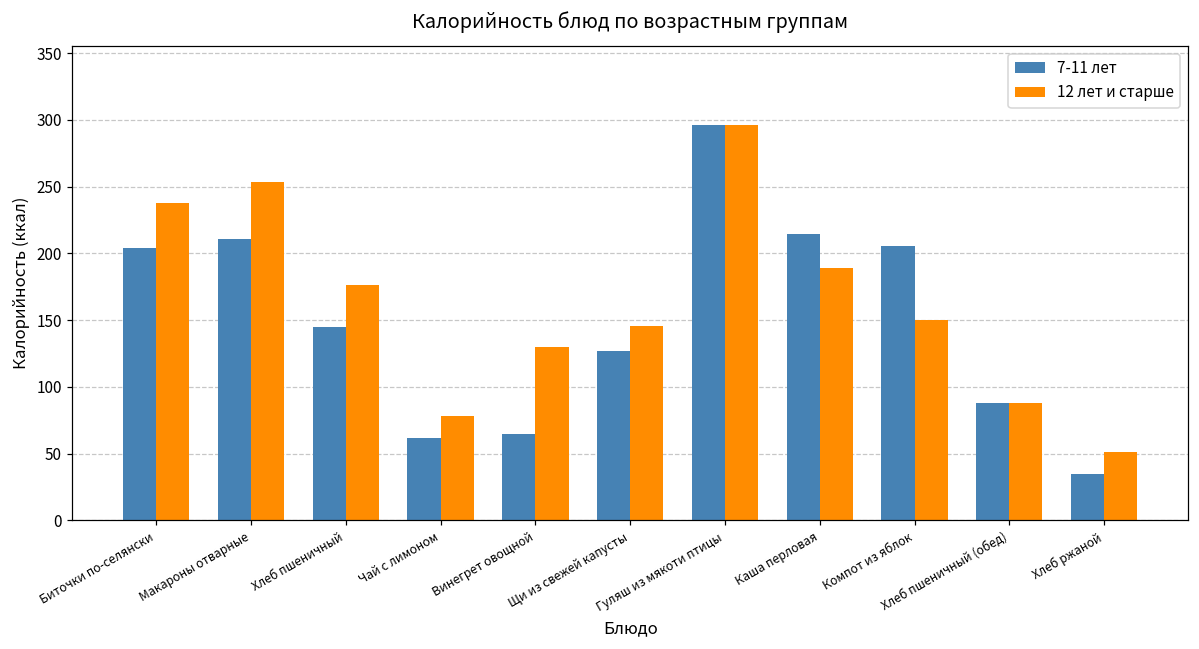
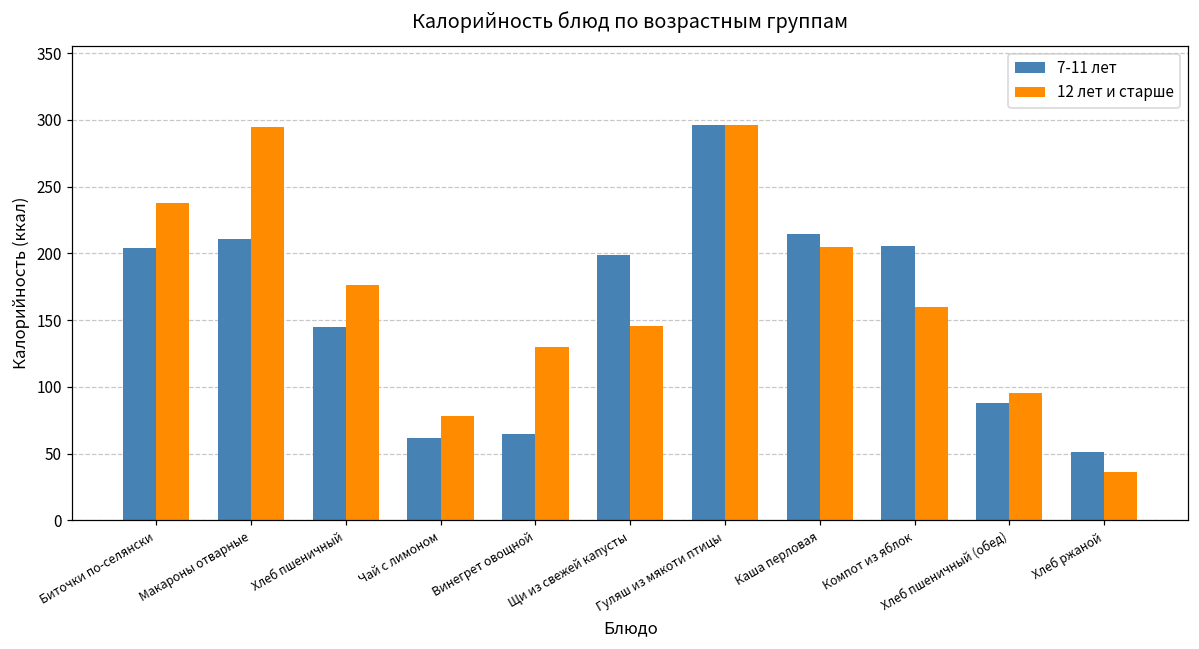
12 лет и старше, Макароны отварные: 253 -> 294
7-11 лет, Щи из свежей капусты: 127 -> 199
12 лет и старше, Каша перловая: 189 -> 205
12 лет и старше, Компот из яблок: 150 -> 160
12 лет и старше, Хлеб пшеничный (обед): 88 -> 95
7-11 лет, Хлеб ржаной: 35 -> 51
12 лет и старше, Хлеб ржаной: 51 -> 36
